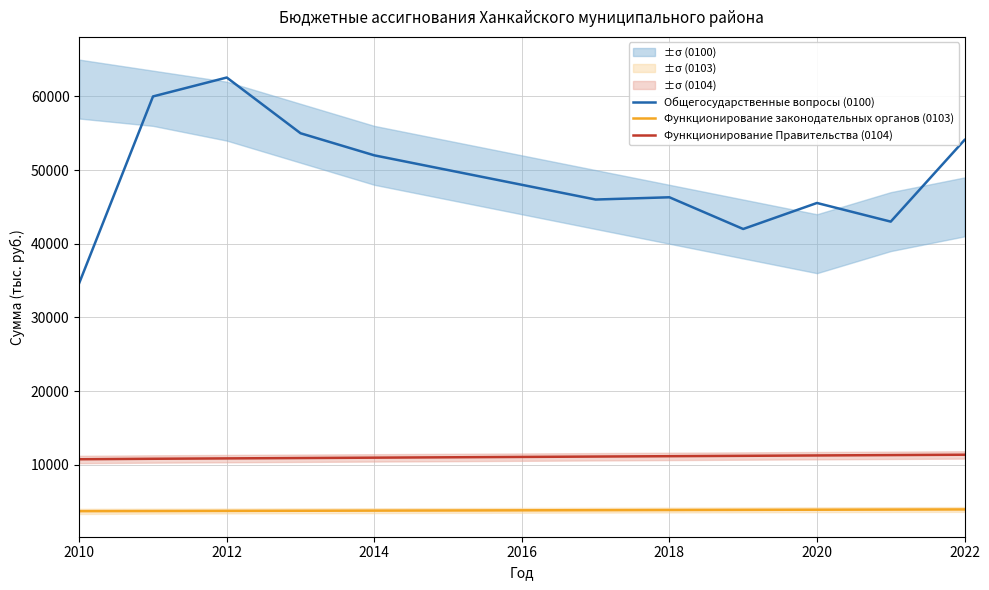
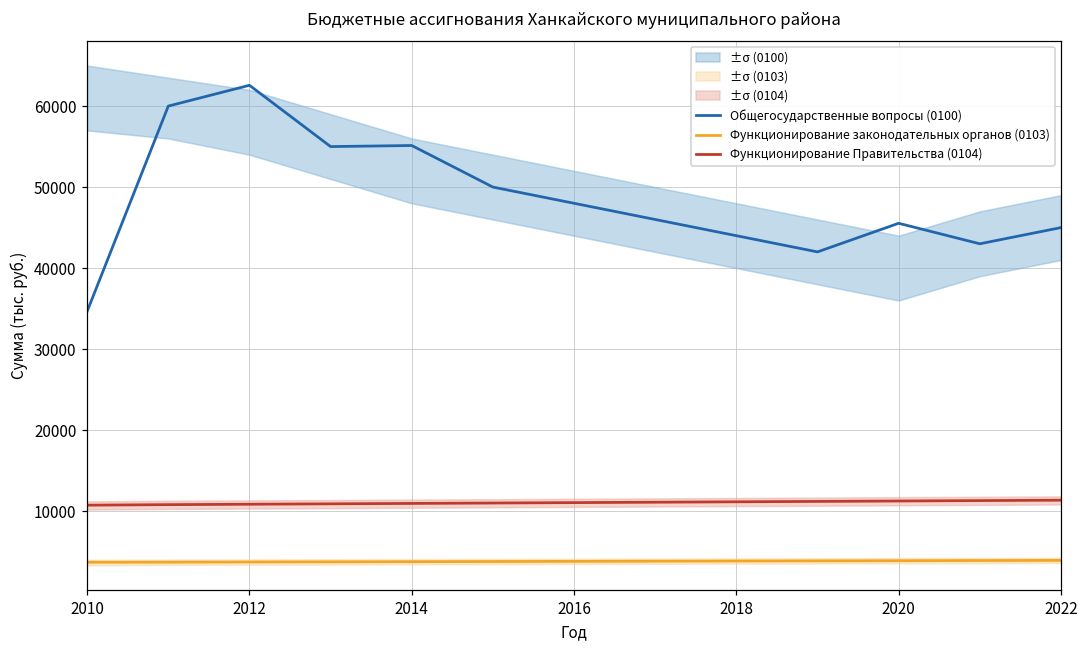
Общегосударственные вопросы (0100), 2014: 52000 -> 55000
Общегосударственные вопросы (0100), 2018: 46000 -> 44000
Общегосударственные вопросы (0100), 2022: 54000 -> 45000
